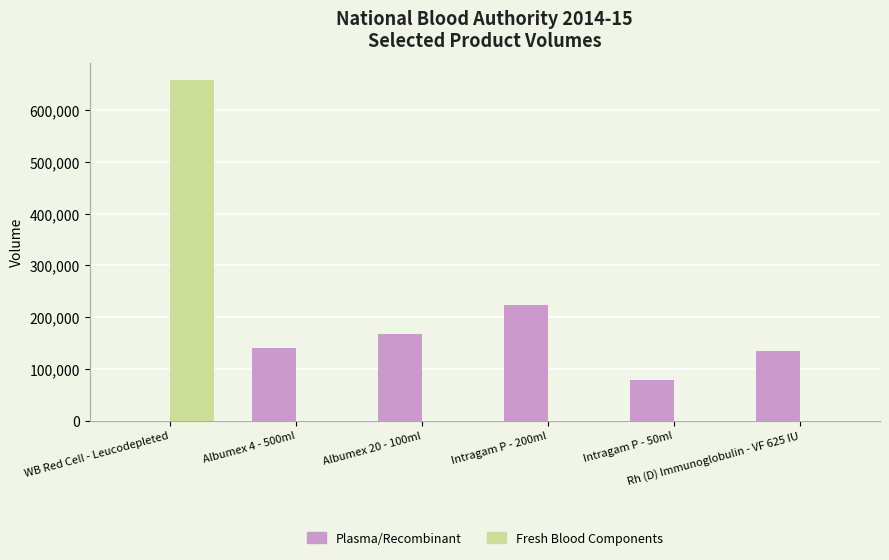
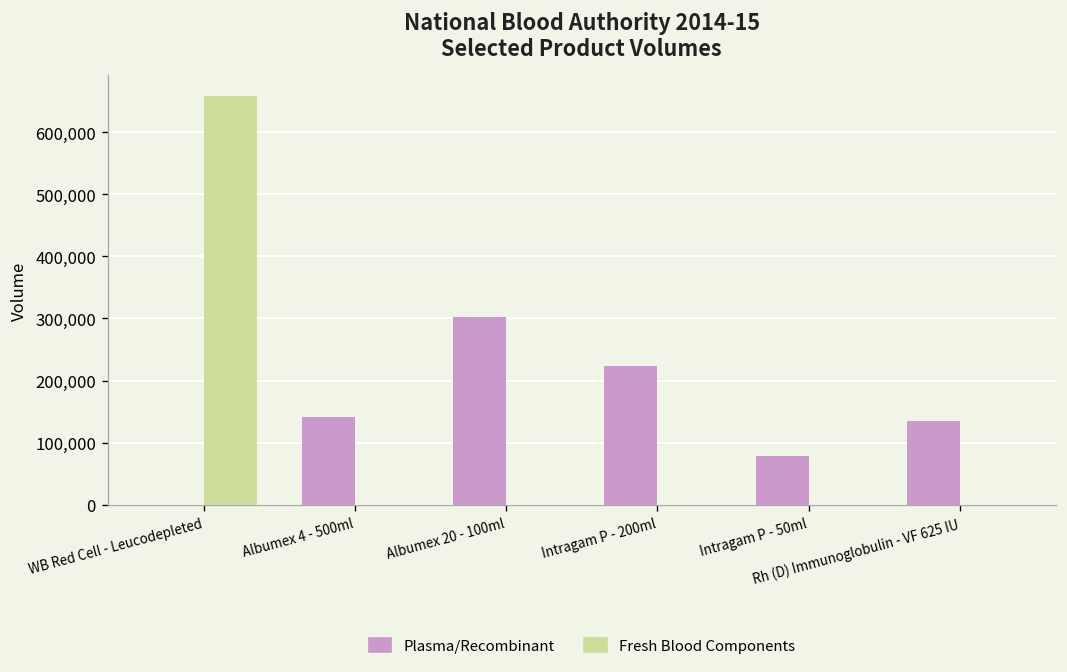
Plasma/Recombinant, Albumex 20 - 100ml: 170,000 -> 300,000
